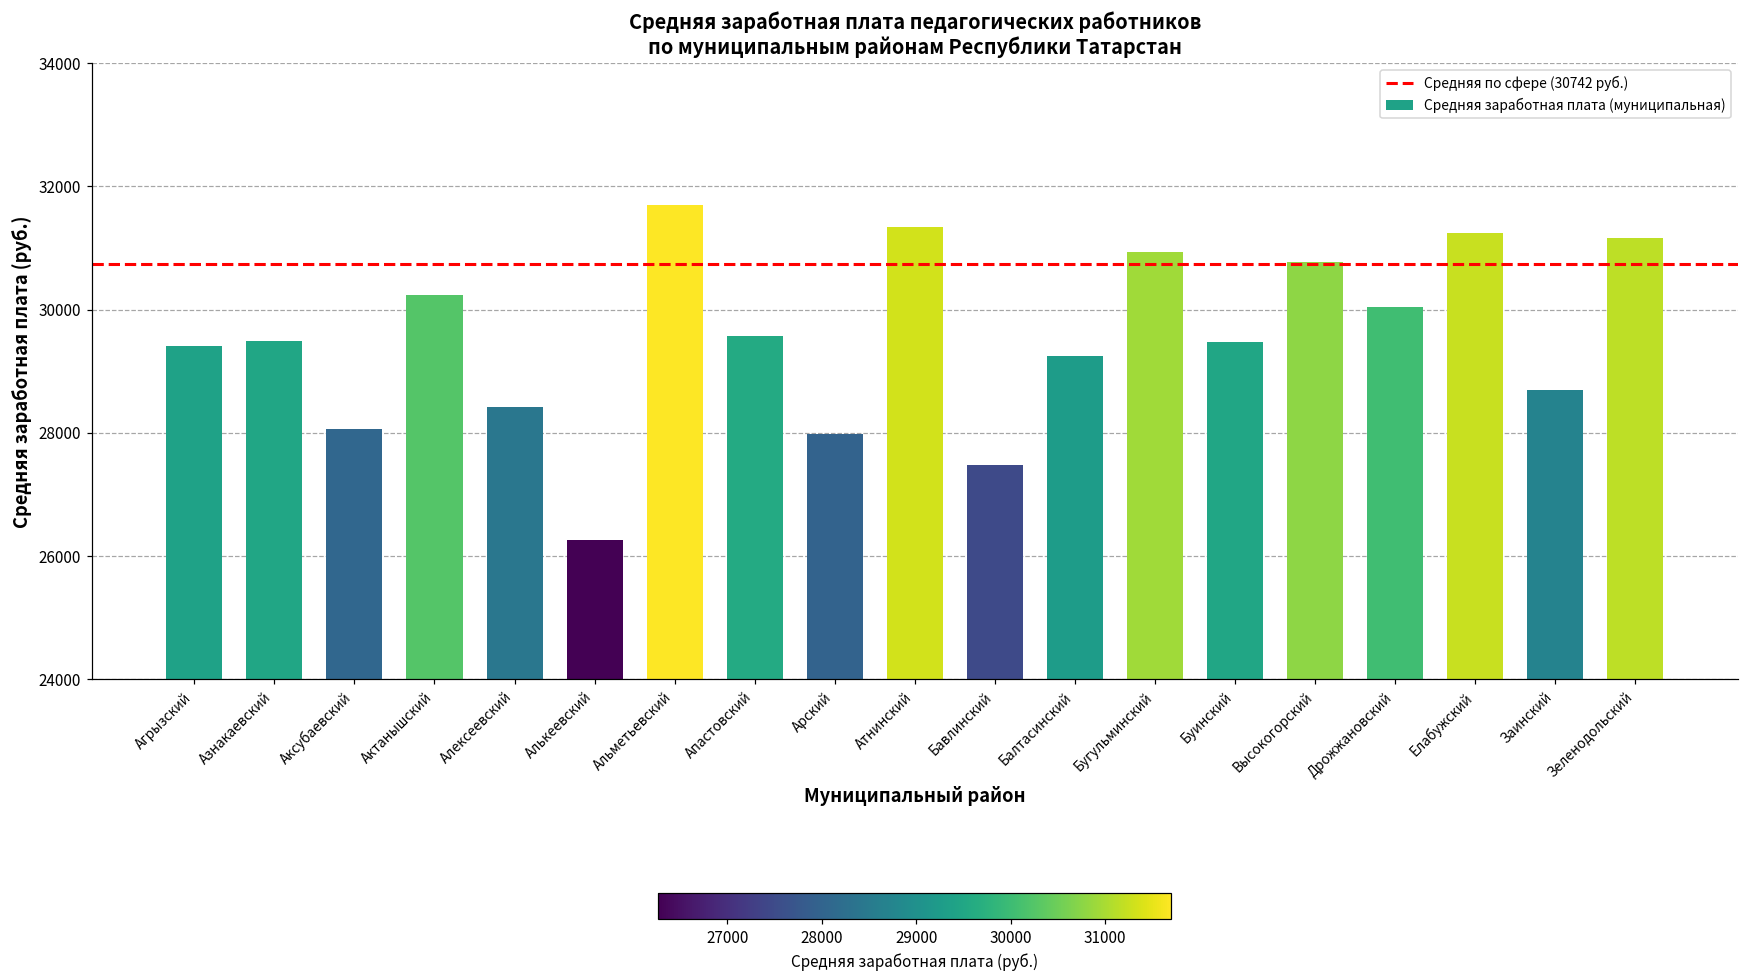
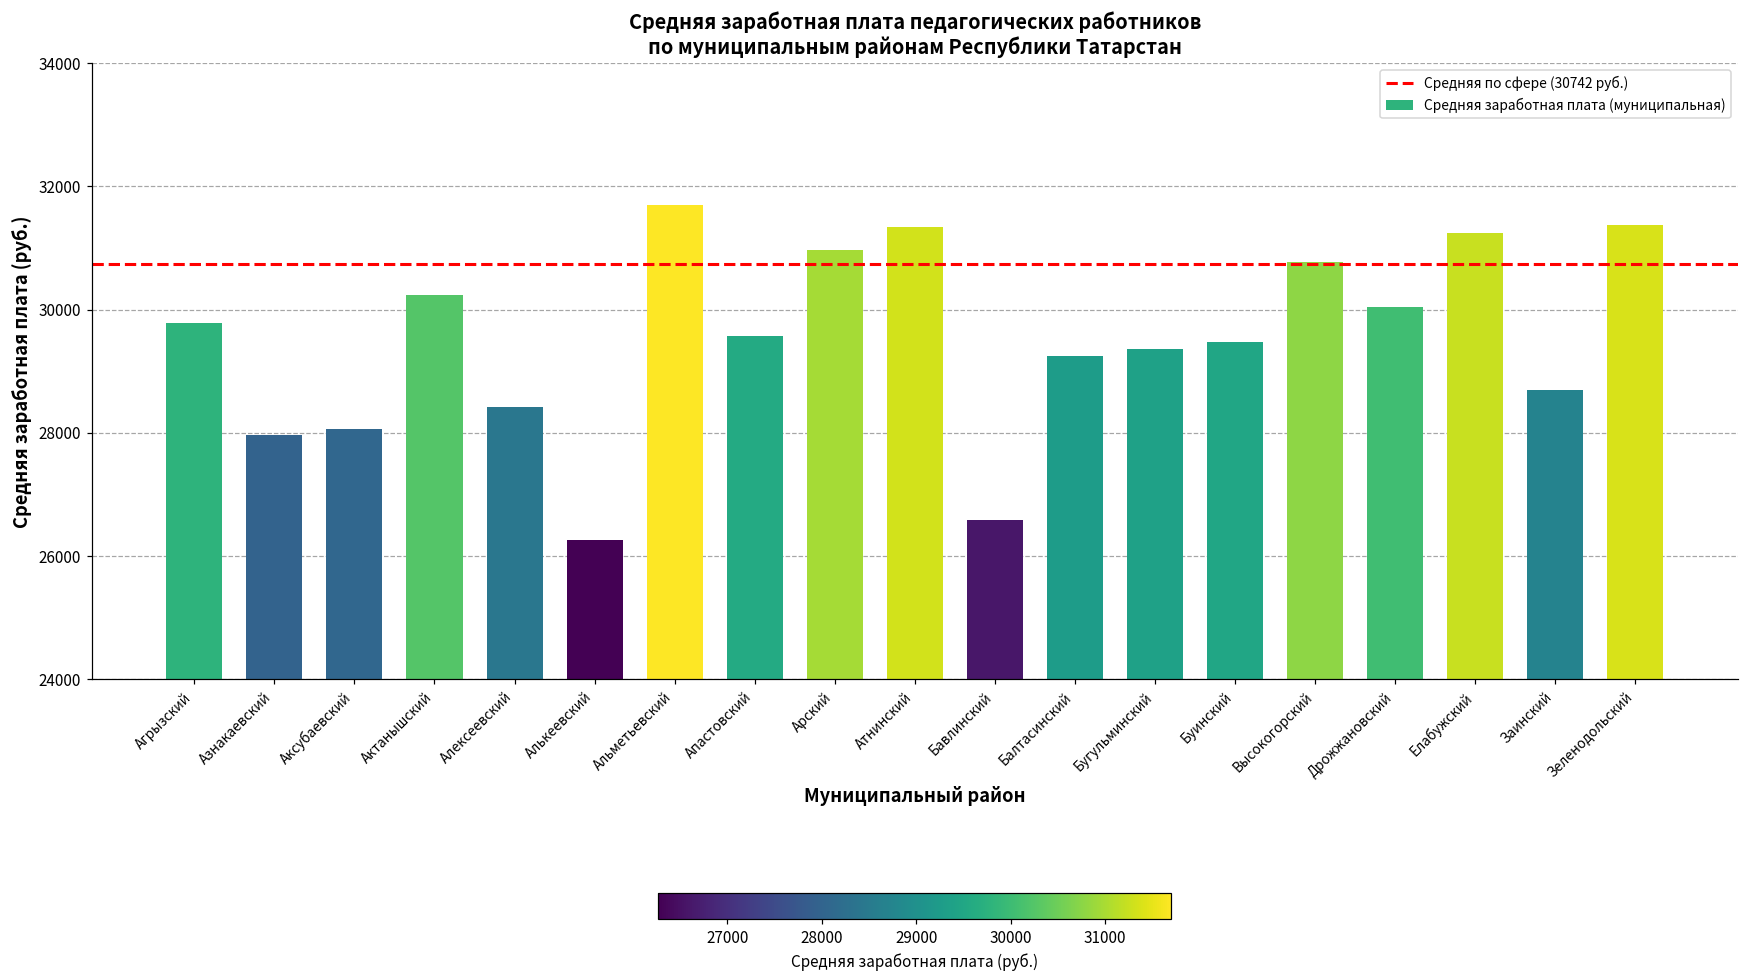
Агрызский: 29400 -> 29800
Азнакаевский: 29500 -> 28000
Арский: 28000 -> 31000
Бавлинский: 27500 -> 26600
Бугульминский: 30900 -> 29400
Зеленодольский: 31200 -> 31400
